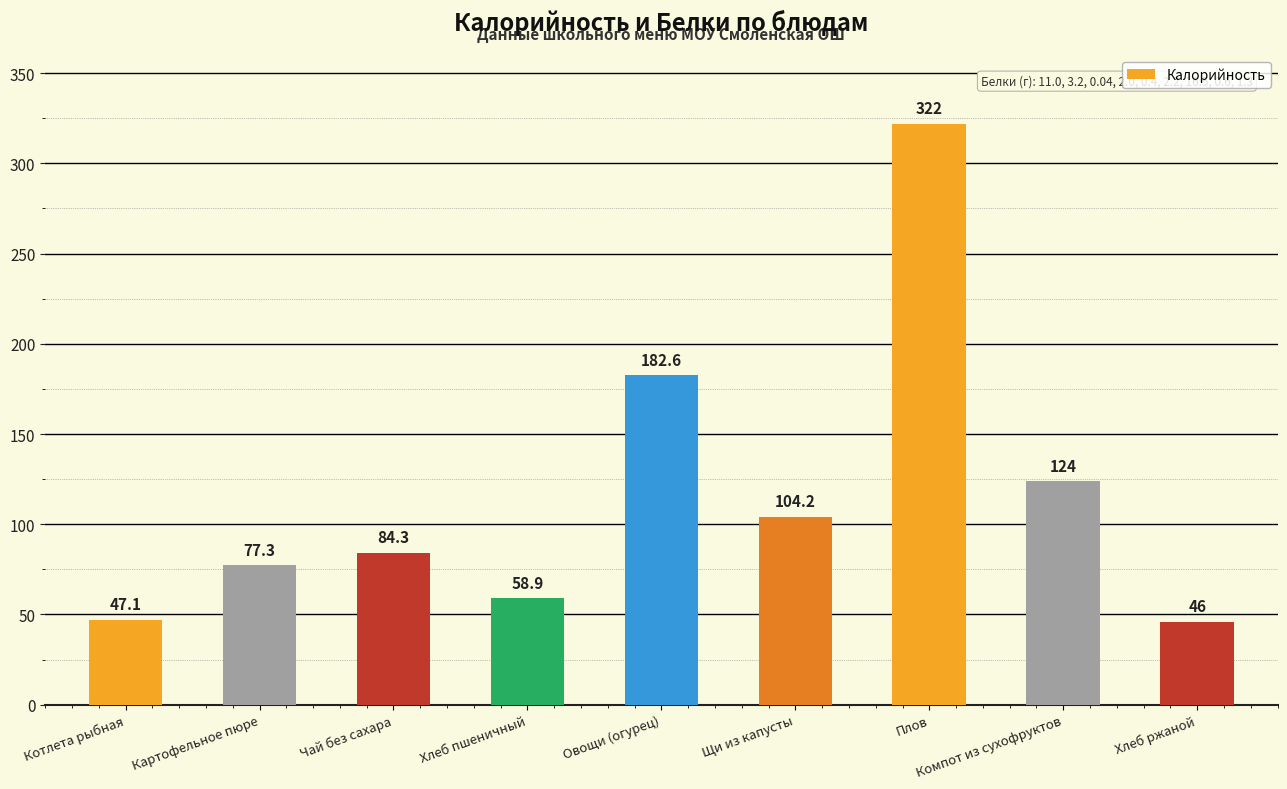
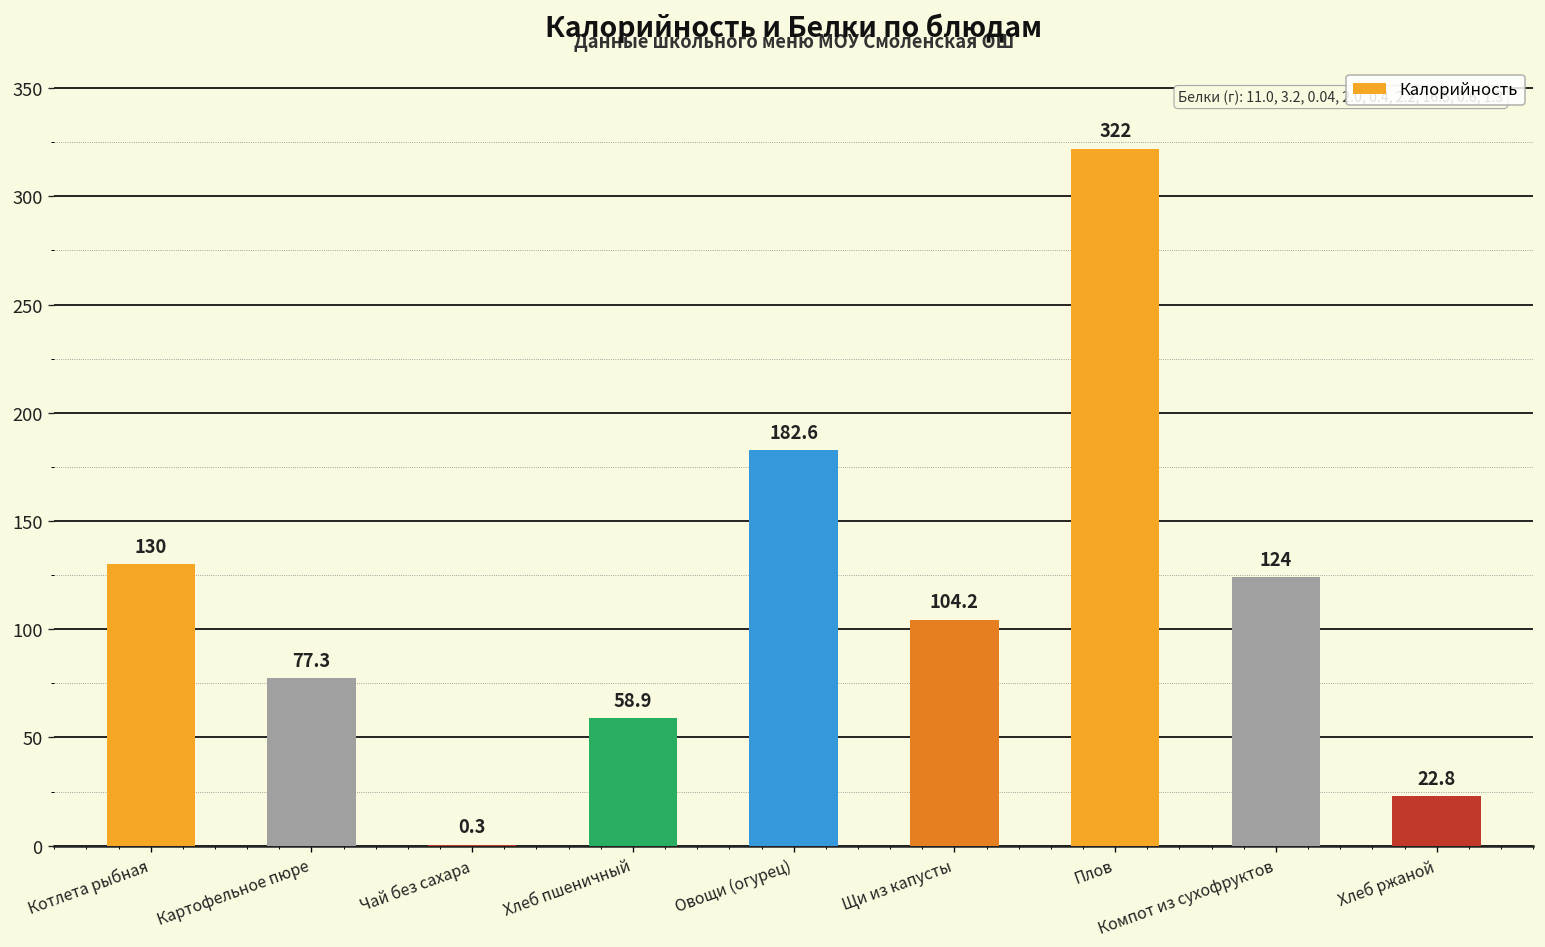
Котлета рыбная: 47.1 -> 130
Чай без сахара: 84.3 -> 0.3
Хлеб ржаной: 46 -> 22.8
